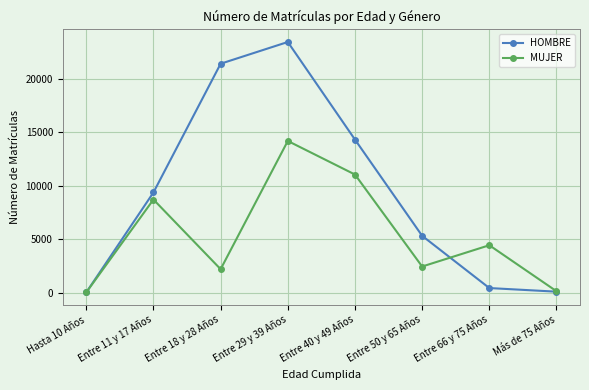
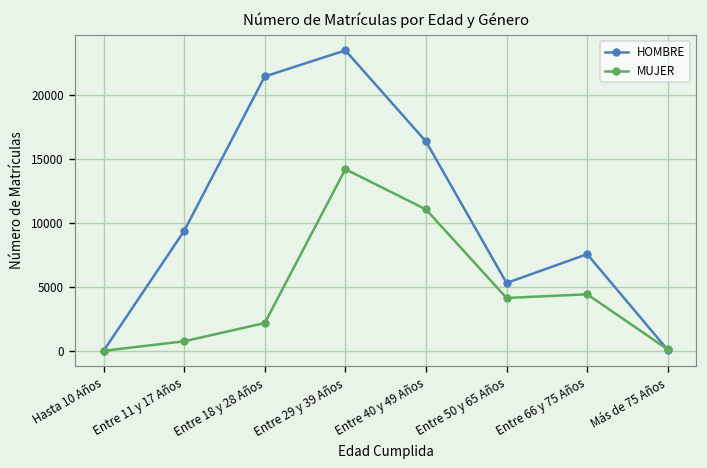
MUJER, Entre 11 y 17 Años: 8700 -> 800
HOMBRE, Entre 40 y 49 Años: 14300 -> 16300
MUJER, Entre 50 y 65 Años: 2500 -> 4200
HOMBRE, Entre 66 y 75 Años: 400 -> 7600
